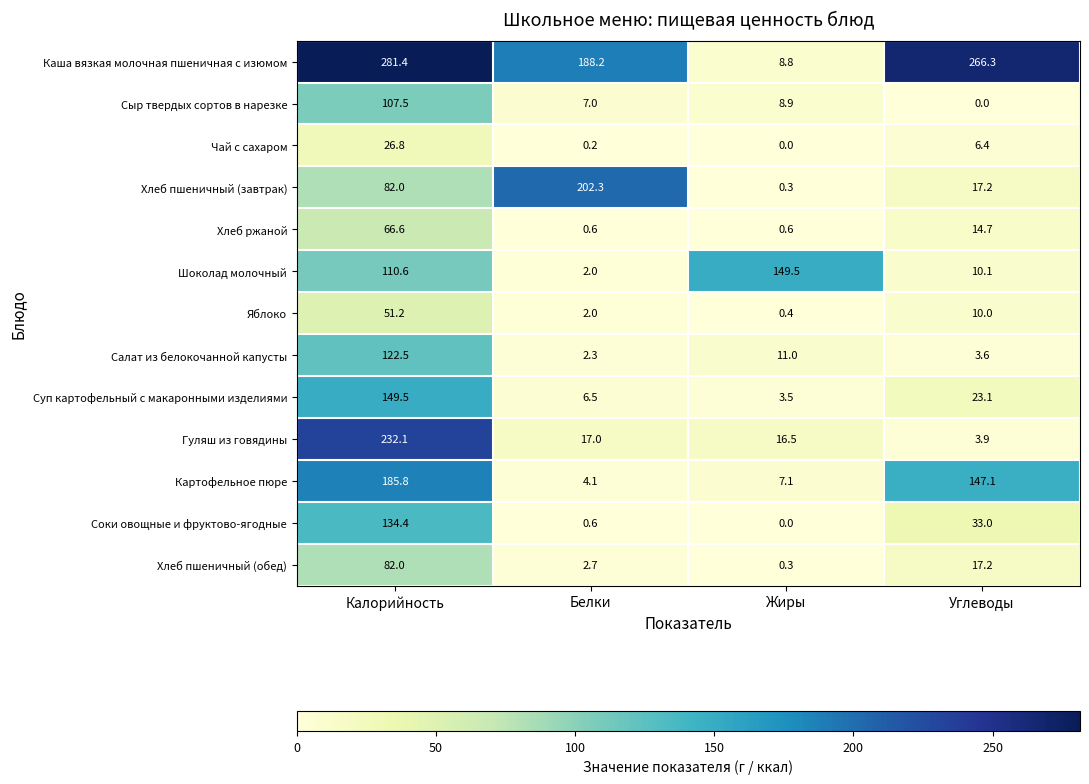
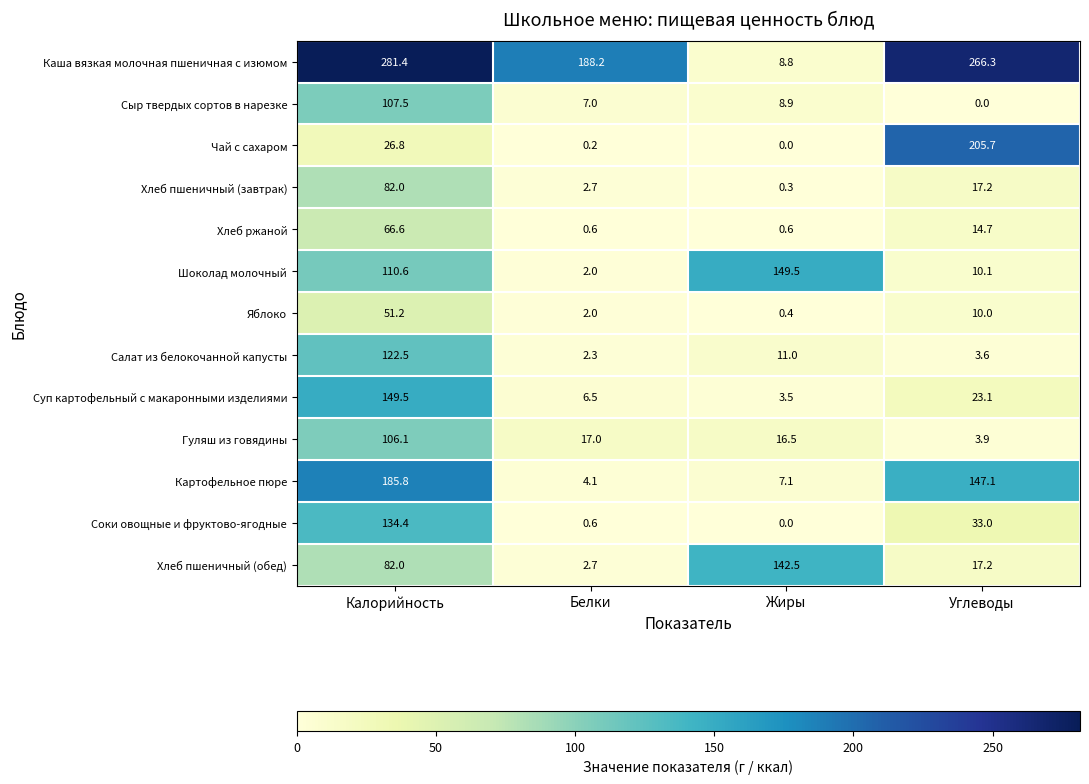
Чай с сахаром, Углеводы: 6.4 -> 205.7
Хлеб пшеничный (завтрак), Белки: 202.3 -> 2.7
Гуляш из говядины, Калорийность: 232.1 -> 106.1
Хлеб пшеничный (обед), Жиры: 0.3 -> 142.5
